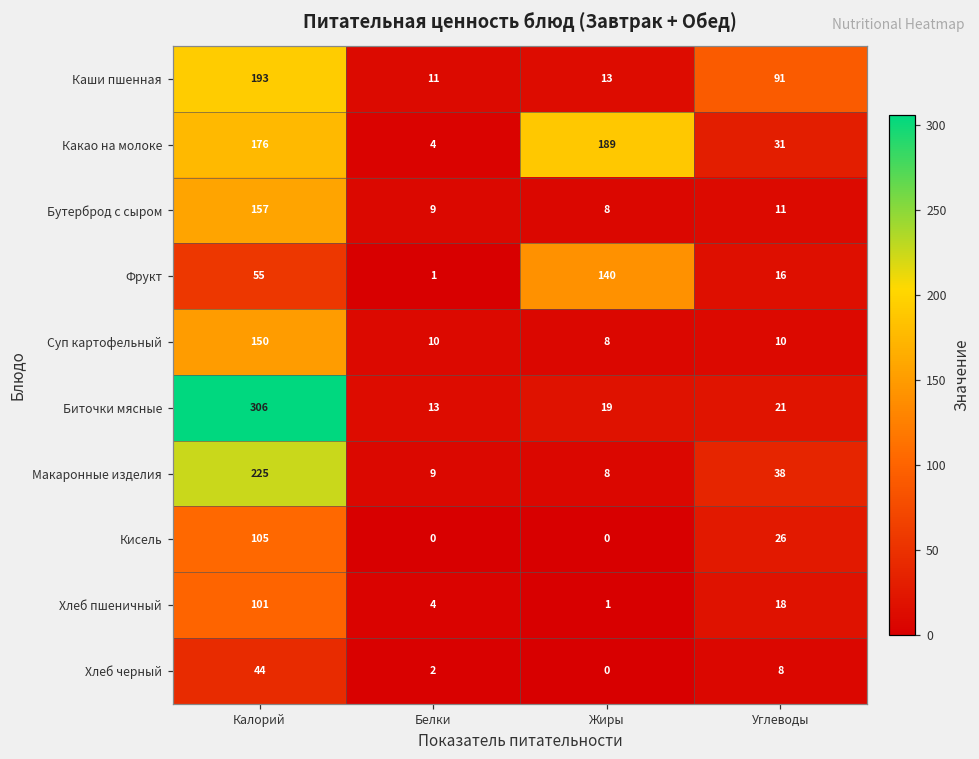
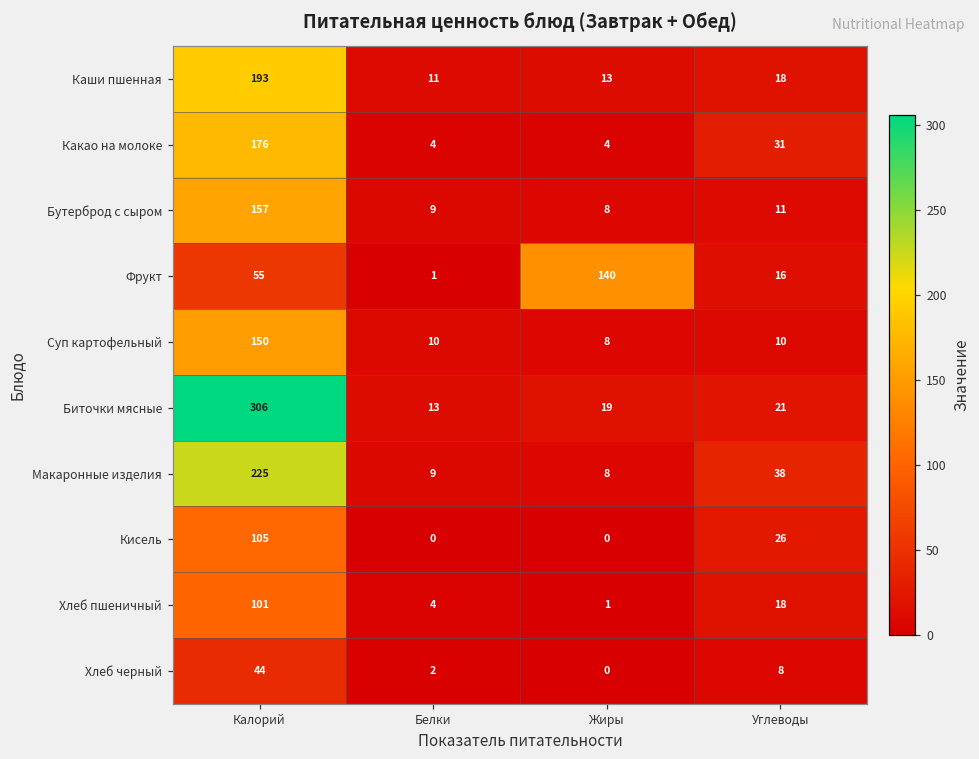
Каши пшенная, Углеводы: 91 -> 18
Какао на молоке, Жиры: 189 -> 4
